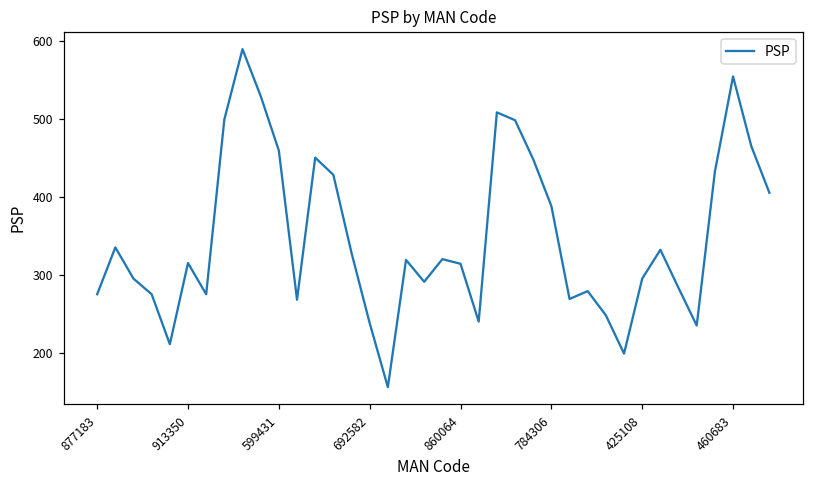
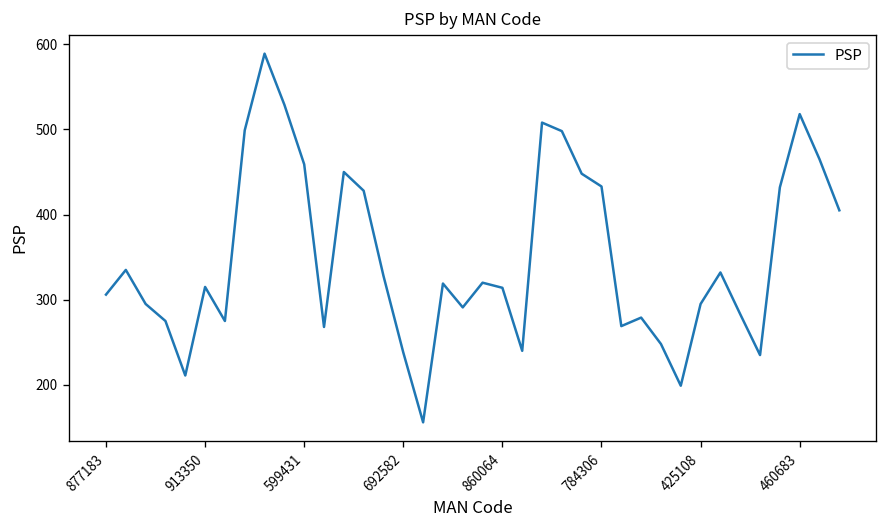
877183: 280 -> 310
784306: 390 -> 430
460683: 550 -> 520
